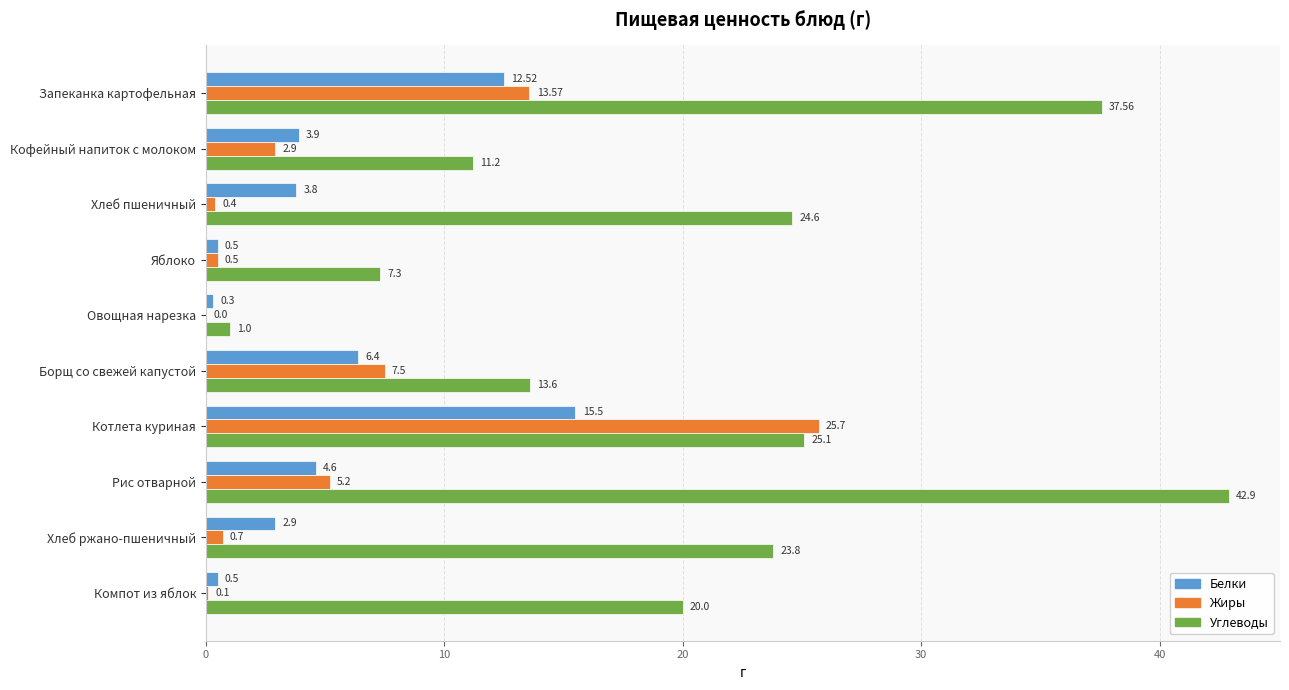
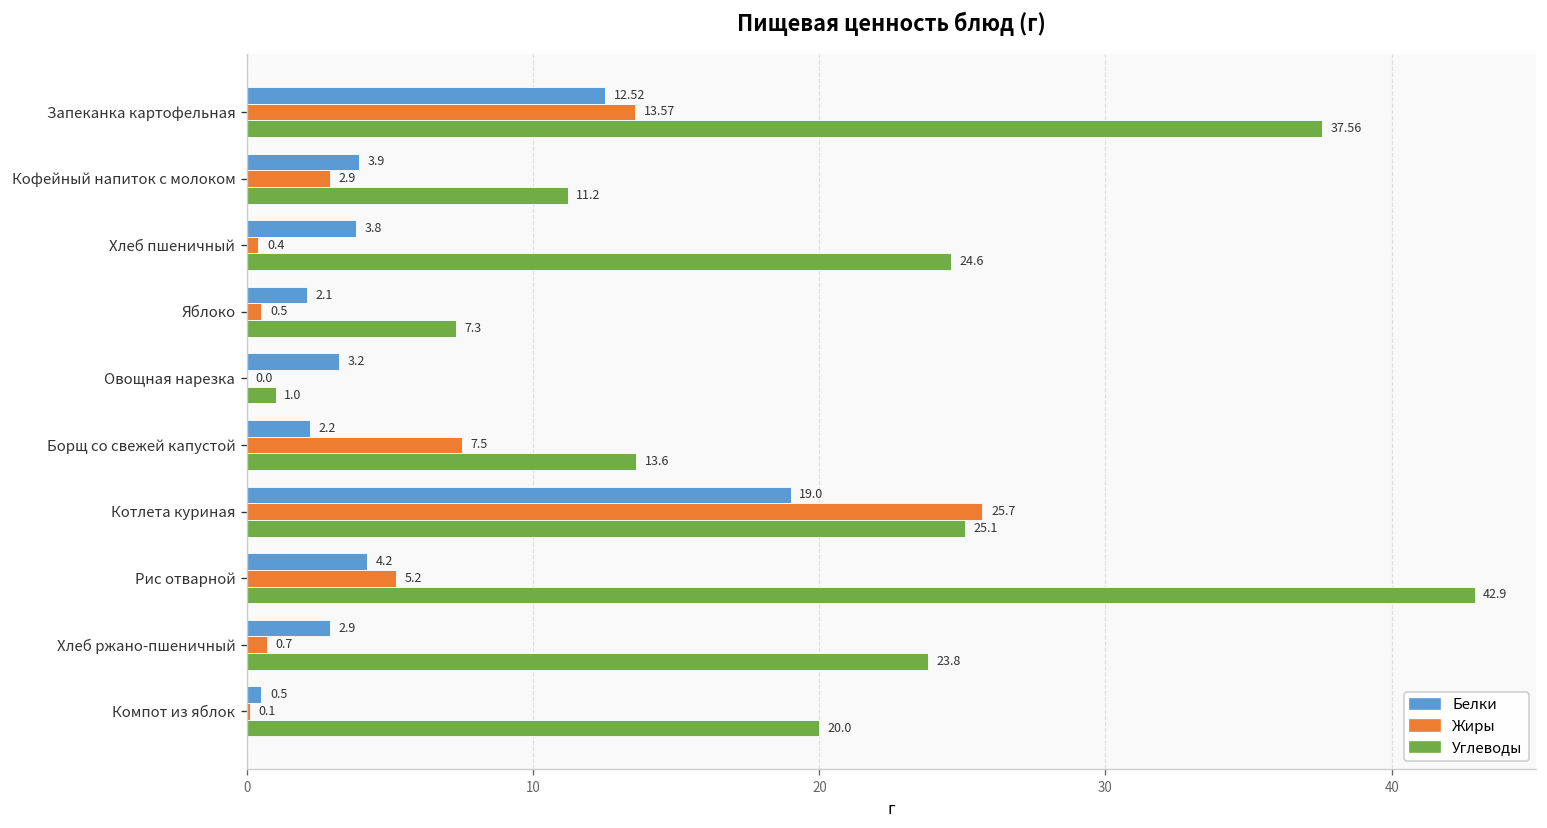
Белки, Яблоко: 0.5 -> 2.1
Белки, Овощная нарезка: 0.3 -> 3.2
Белки, Борщ со свежей капустой: 6.4 -> 2.2
Белки, Котлета куриная: 15.5 -> 19.0
Белки, Рис отварной: 4.6 -> 4.2
